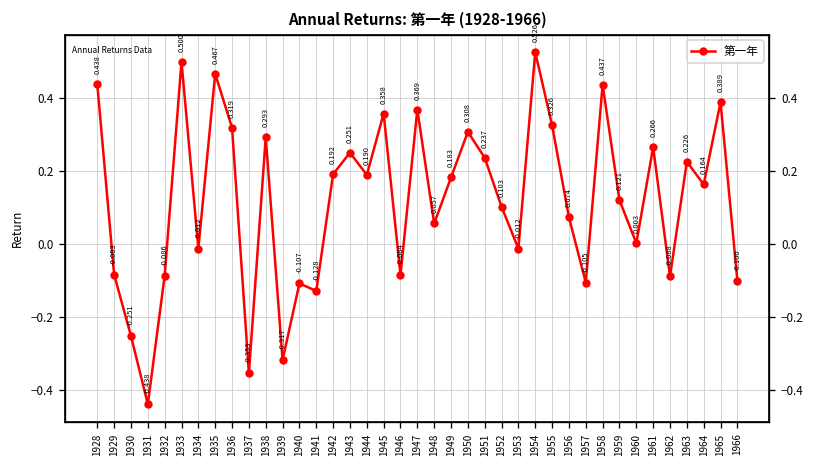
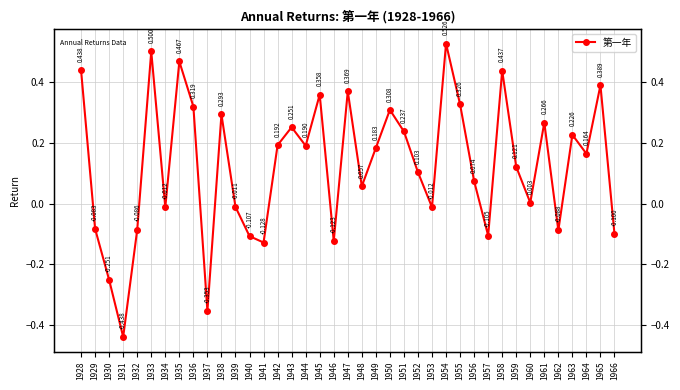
1939: -0.317 -> -0.011
1946: -0.084 -> -0.123
